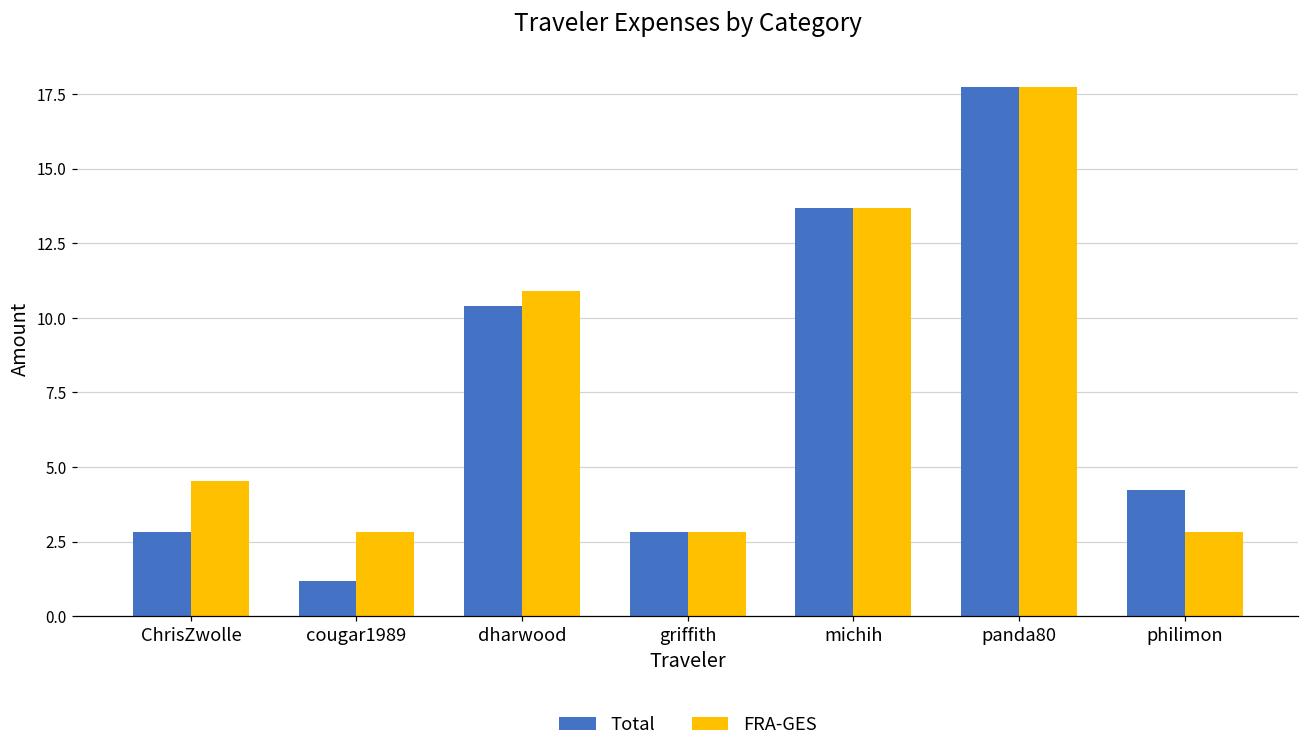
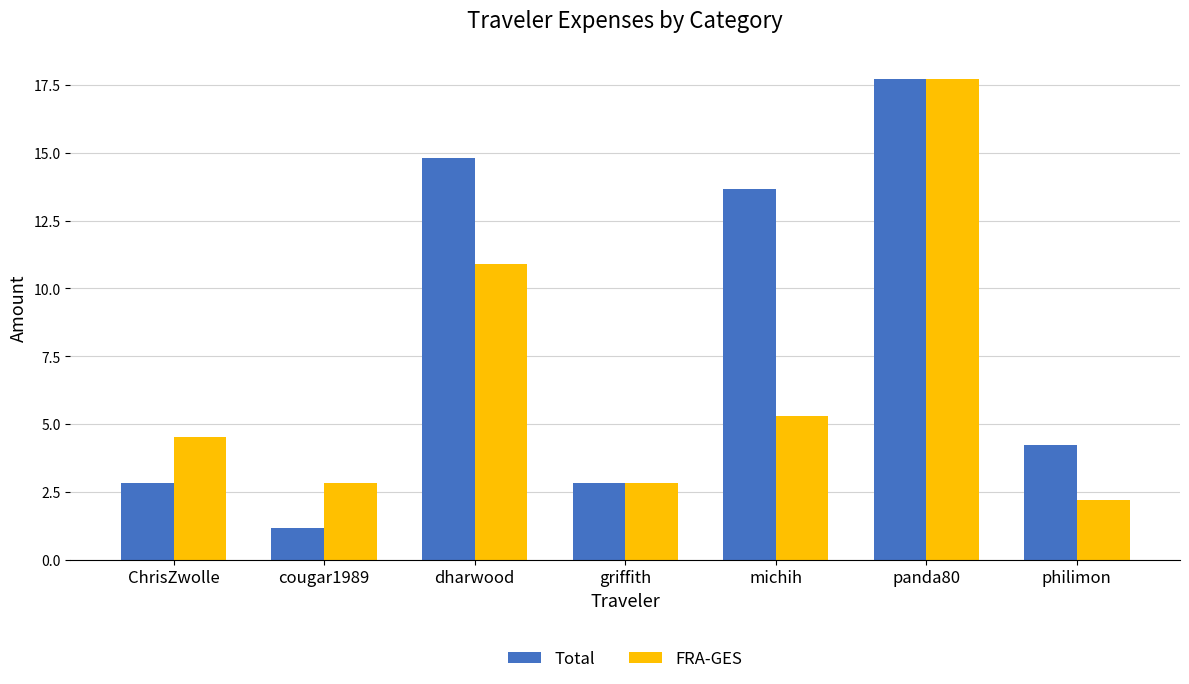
Total, dharwood: 10.4 -> 14.8
FRA-GES, michih: 13.7 -> 5.3
FRA-GES, philimon: 2.8 -> 2.2
